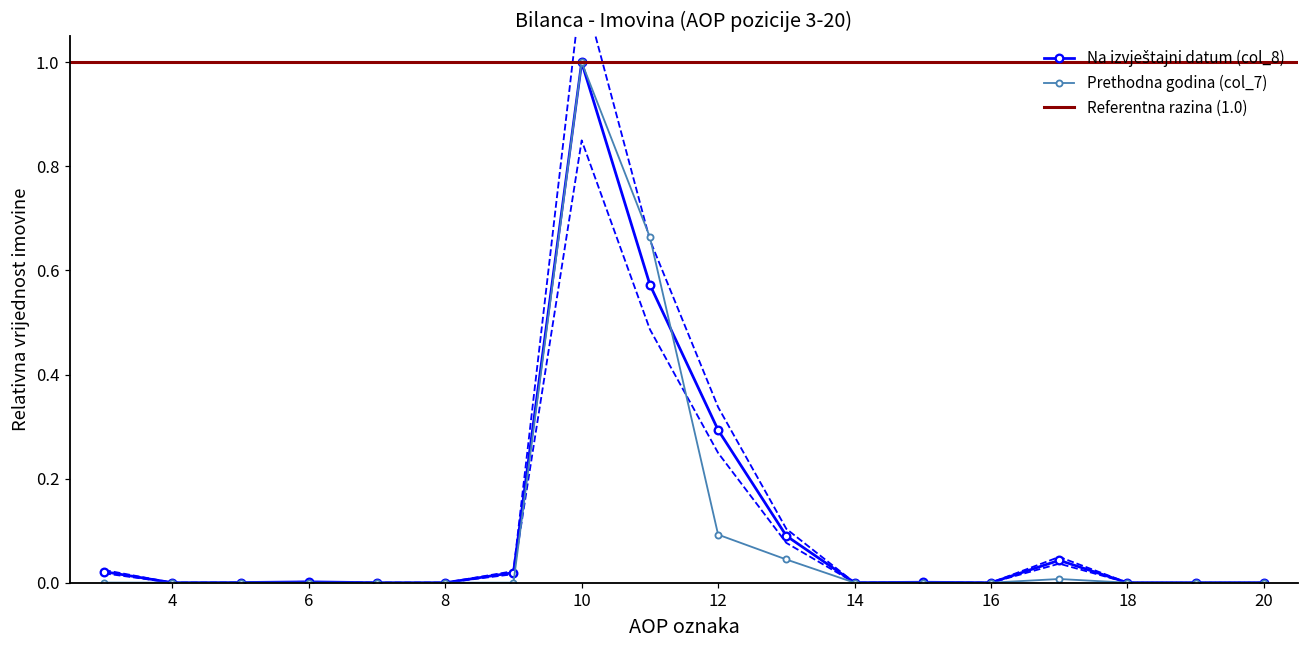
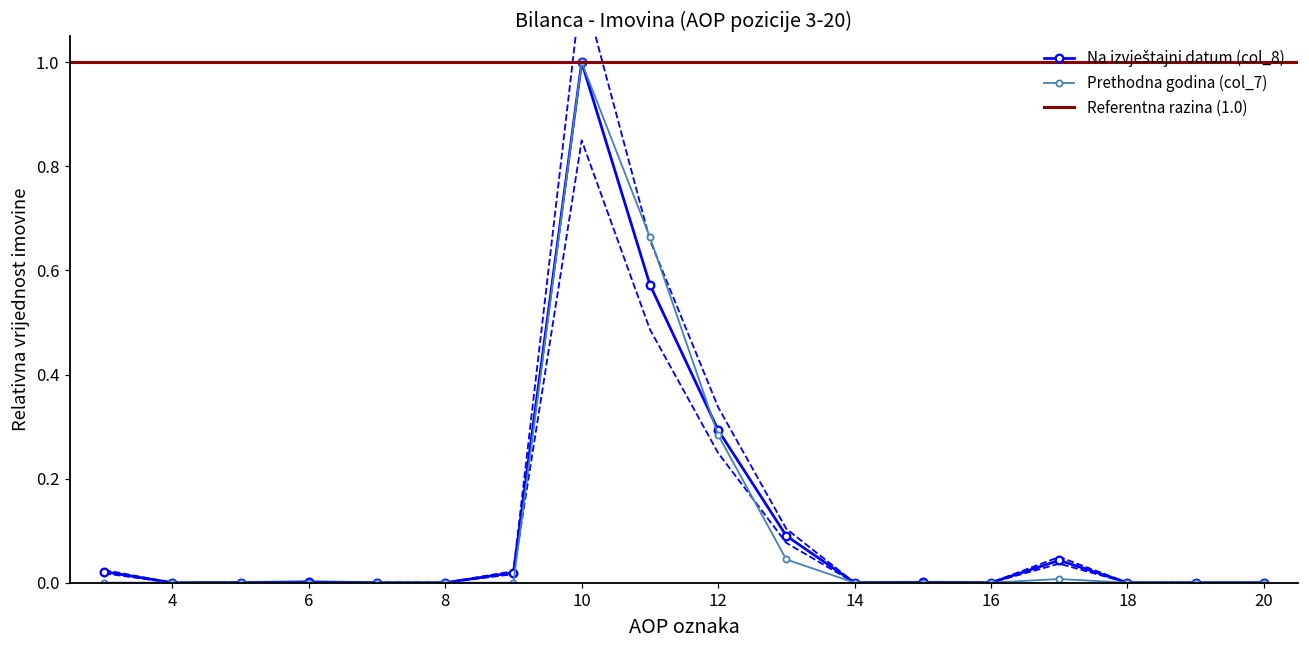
Prethodna godina (col_7), 12: 0.09 -> 0.28
